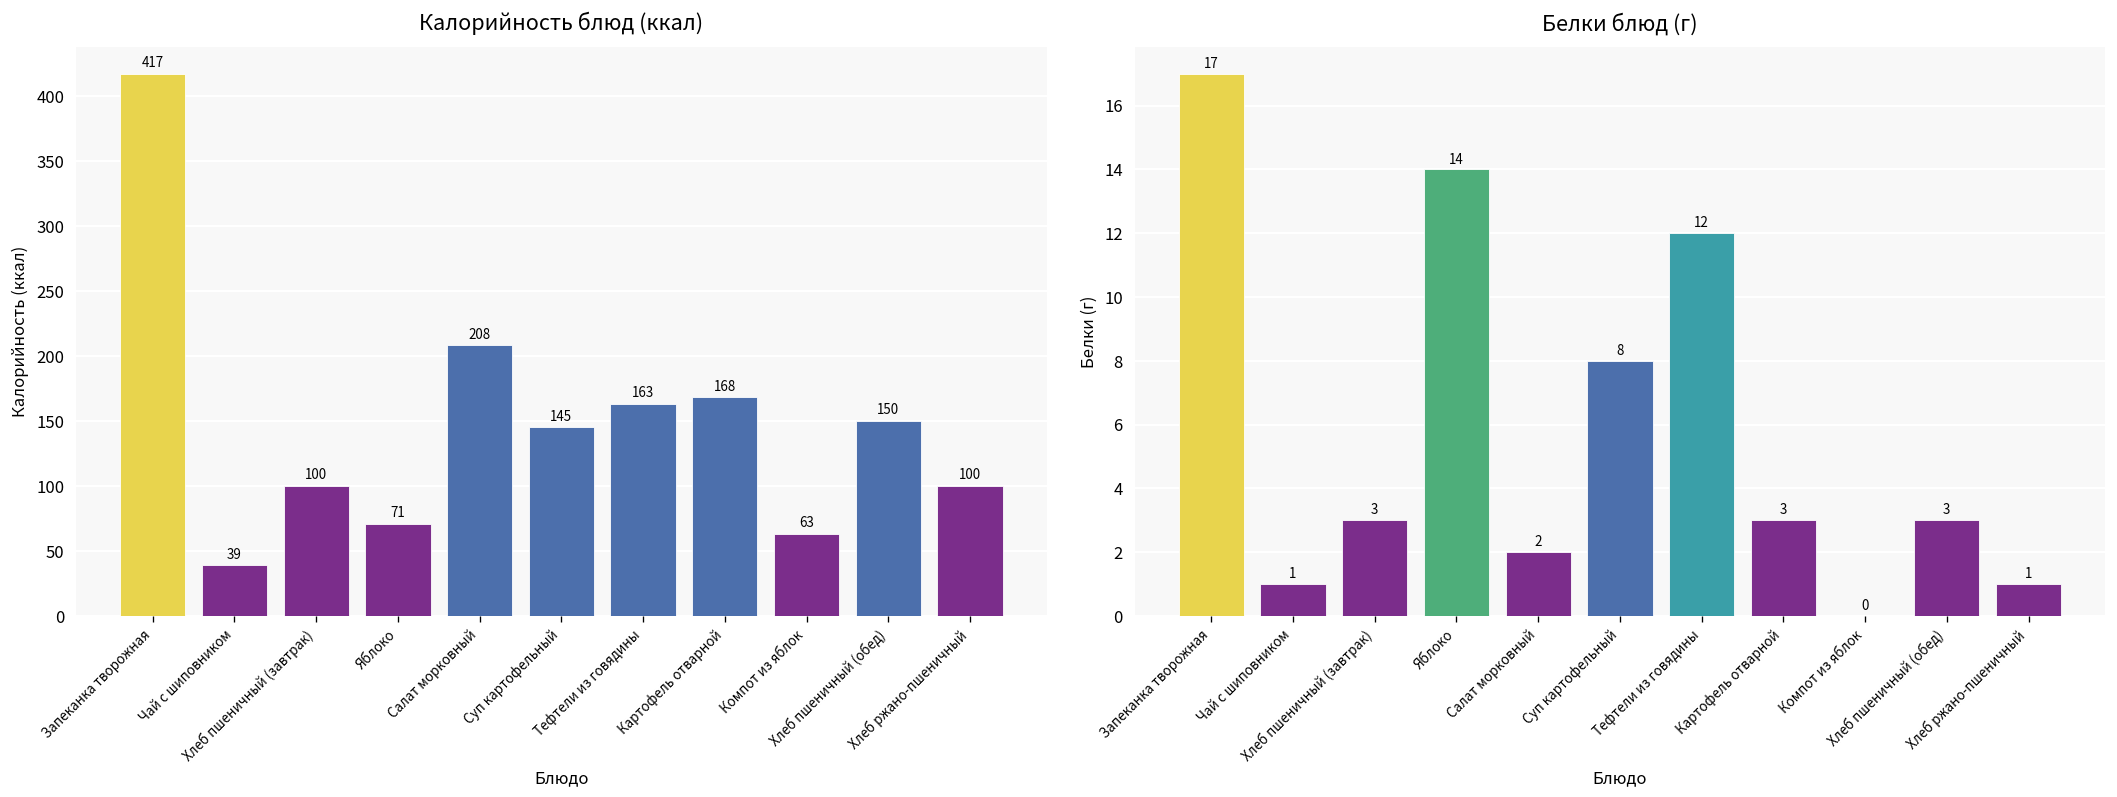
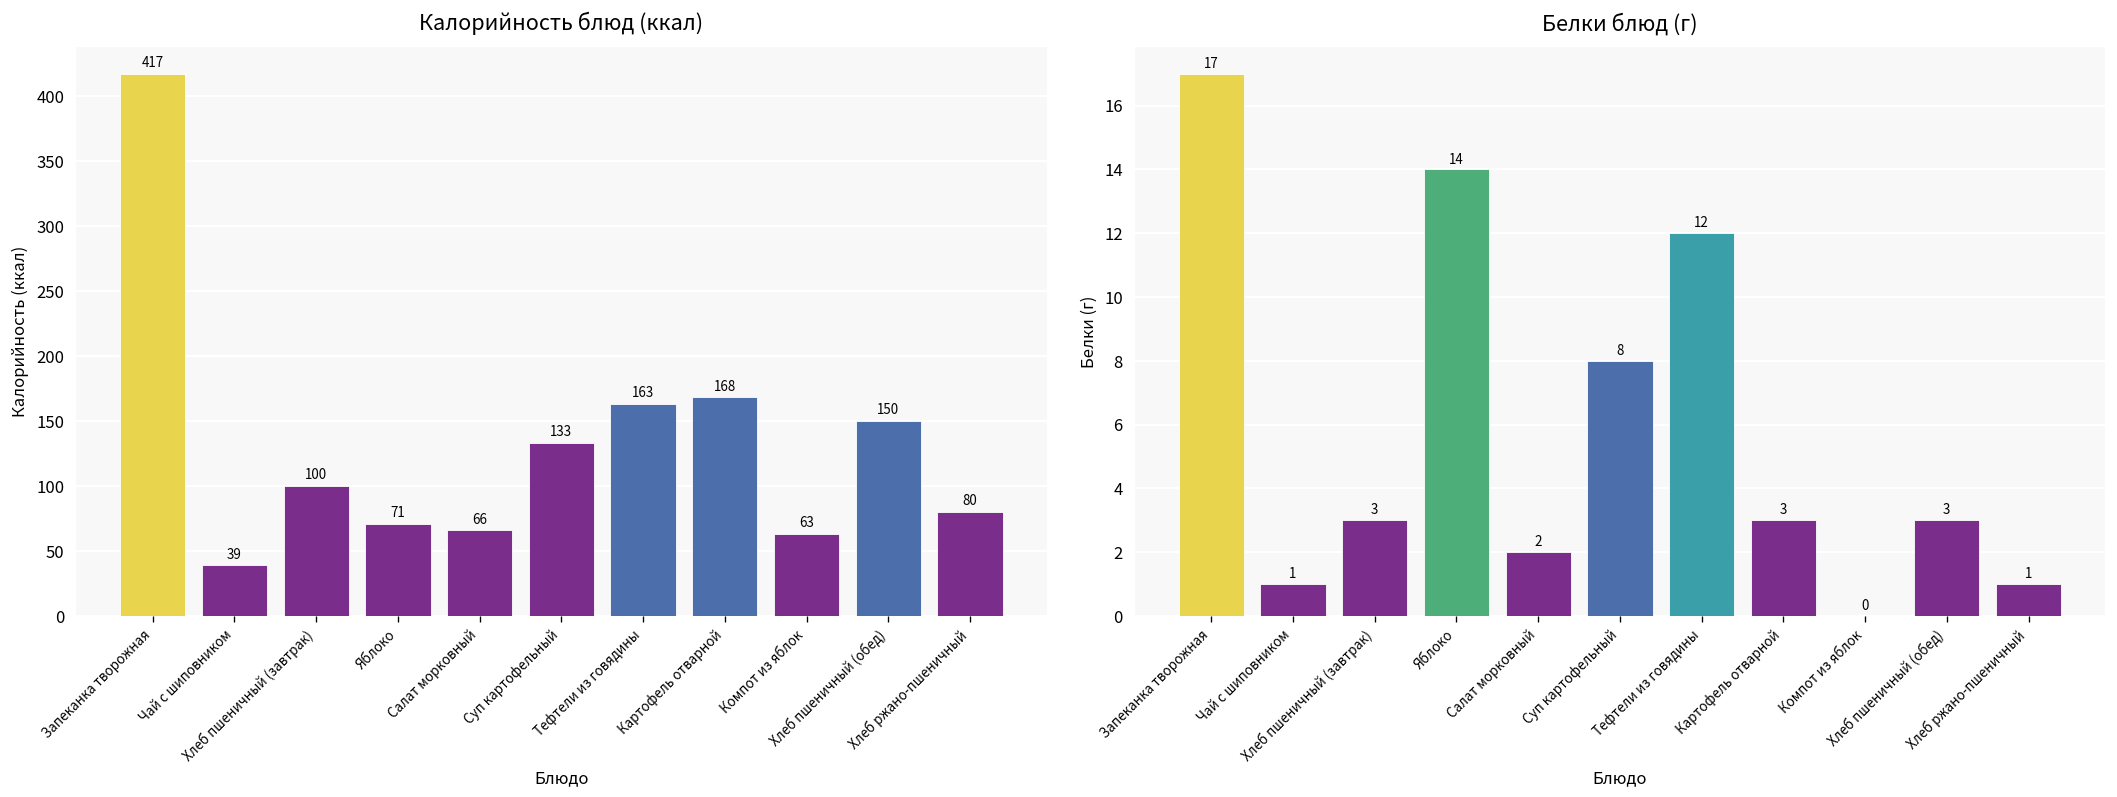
Калорийность блюд (ккал), Салат морковный: 208 -> 66
Калорийность блюд (ккал), Суп картофельный: 145 -> 133
Калорийность блюд (ккал), Хлеб ржано-пшеничный: 100 -> 80
